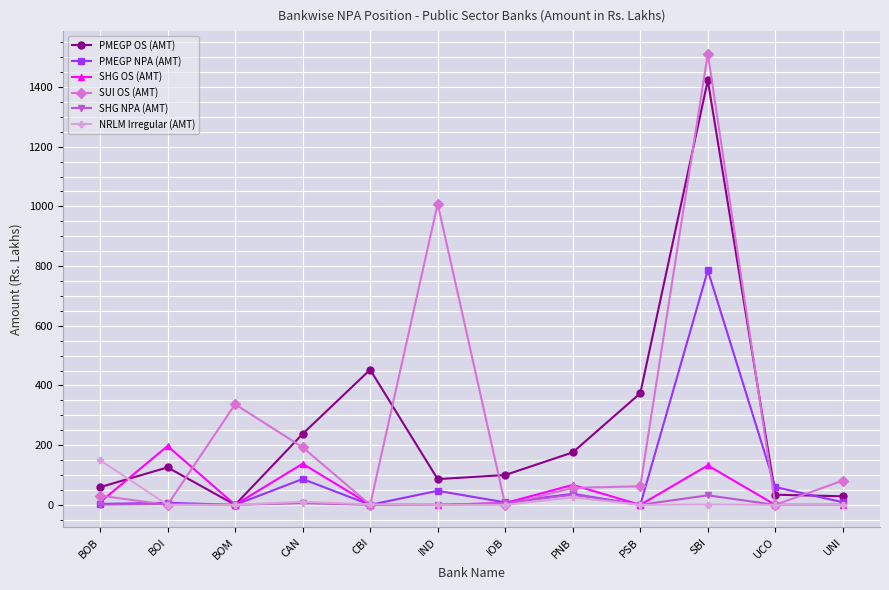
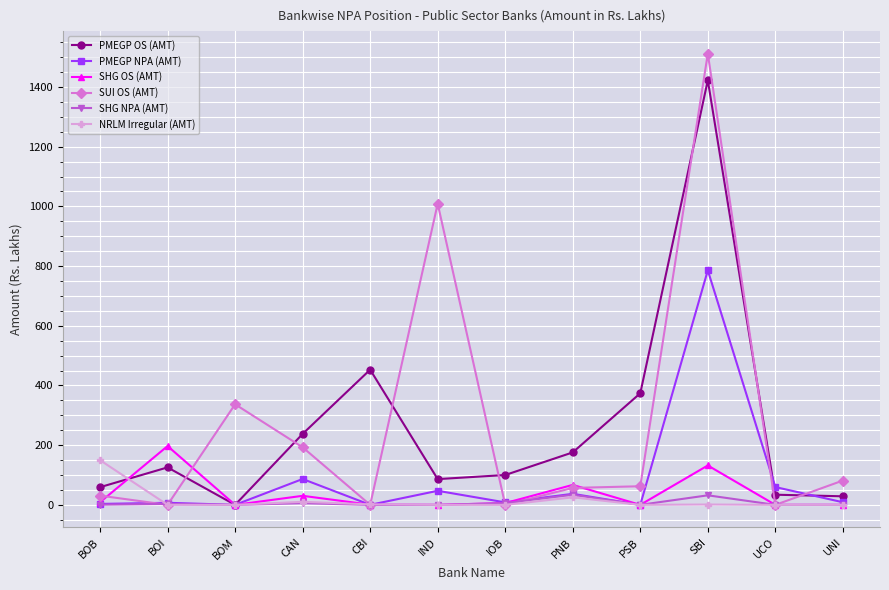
SHG OS (AMT), CAN: 140 -> 30
